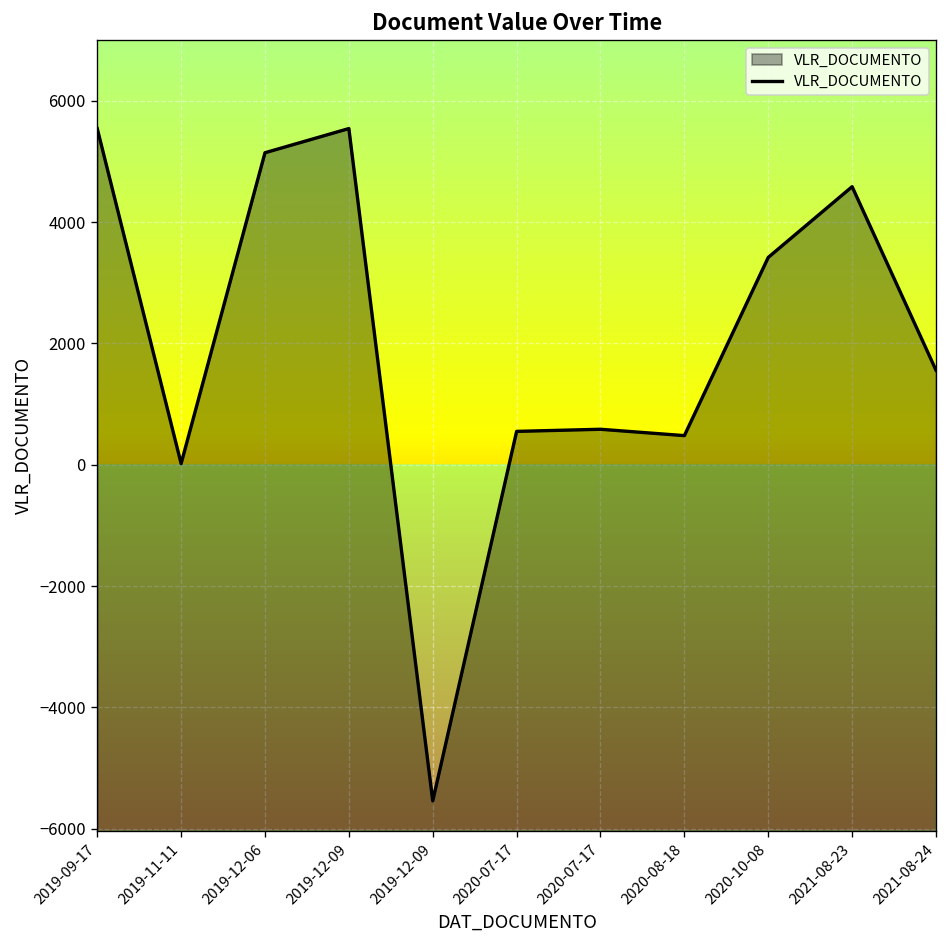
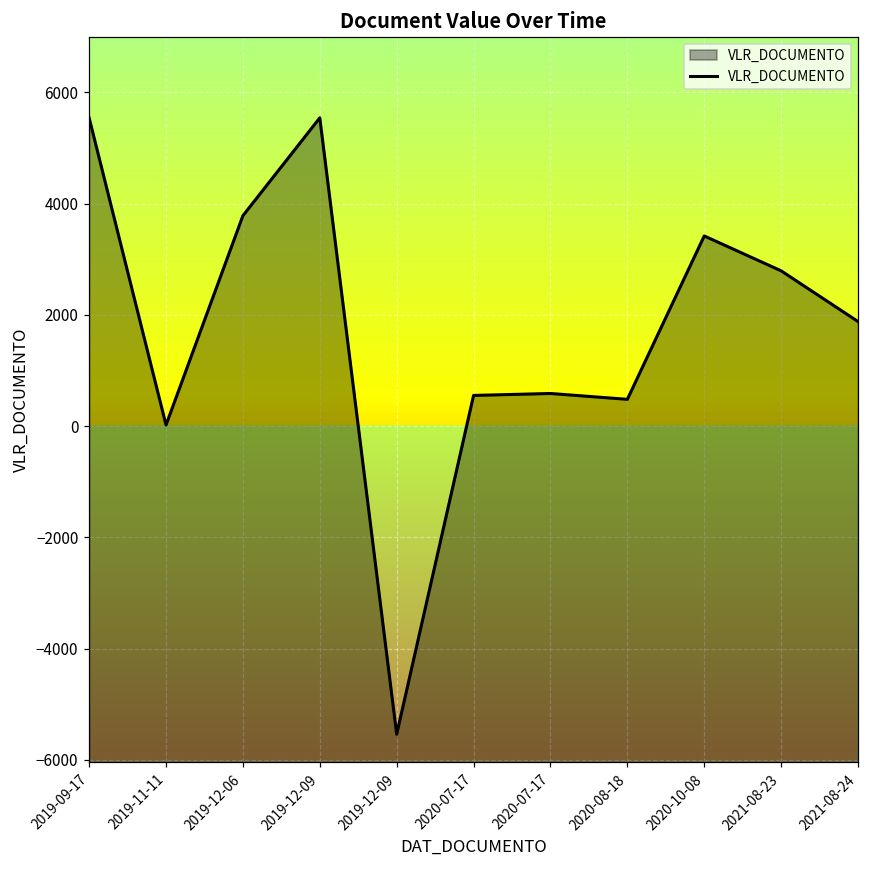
2019-12-06: 5100 -> 3800
2021-08-23: 4600 -> 2800
2021-08-24: 1600 -> 1900
